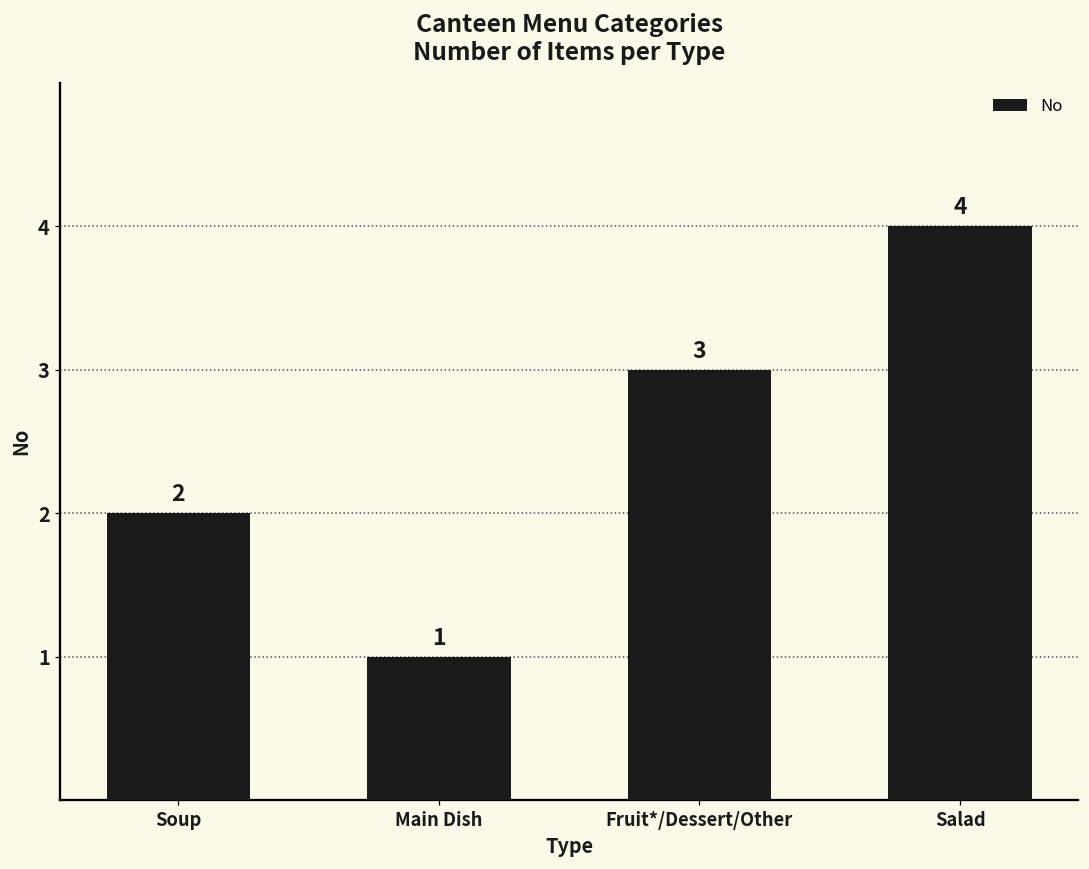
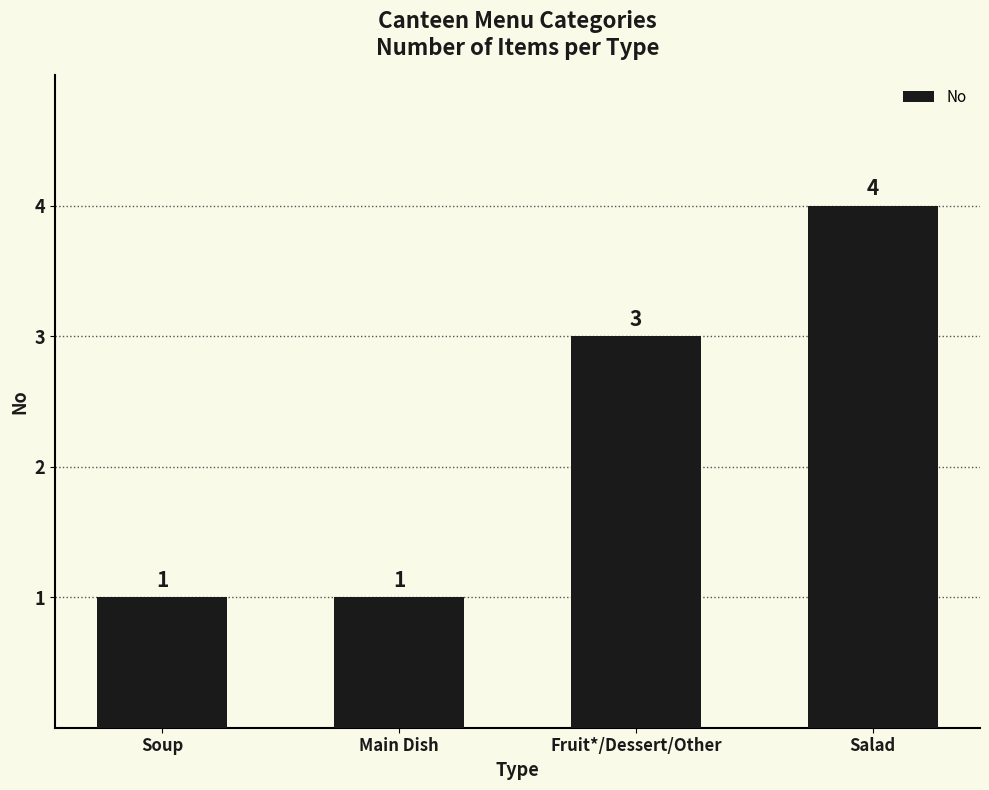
Soup: 2 -> 1
